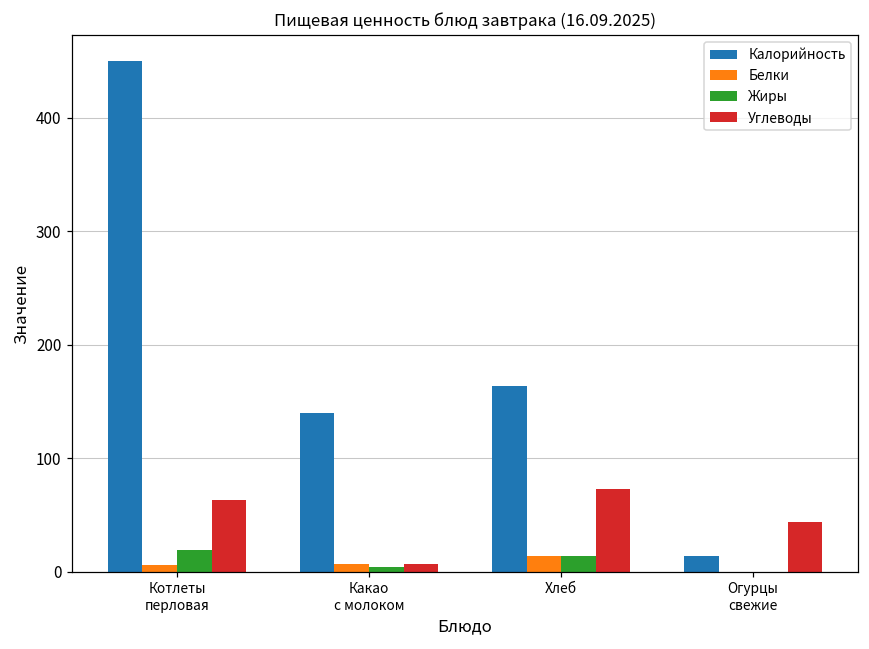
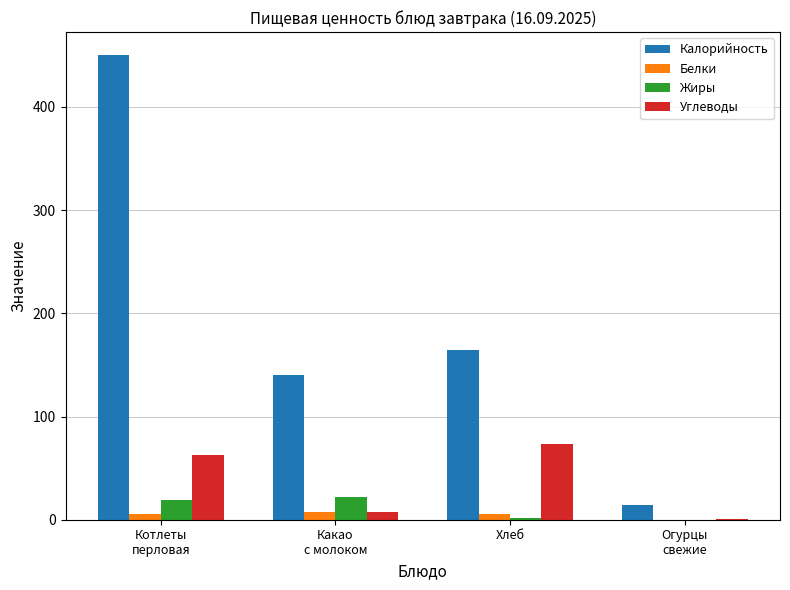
Жиры, Какао с молоком: 4 -> 22
Белки, Хлеб: 14 -> 6
Жиры, Хлеб: 14 -> 2
Углеводы, Огурцы свежие: 44 -> 1
